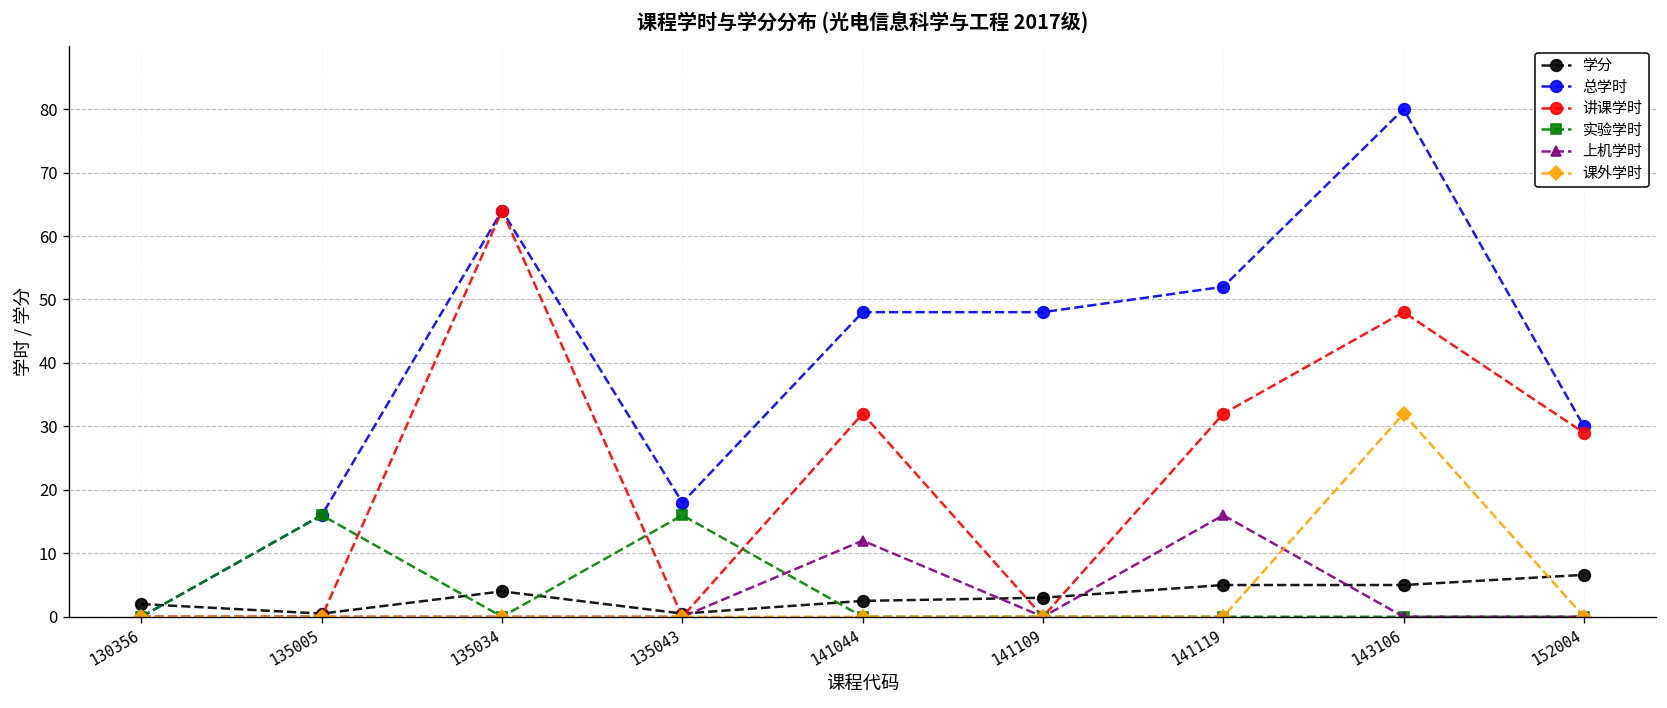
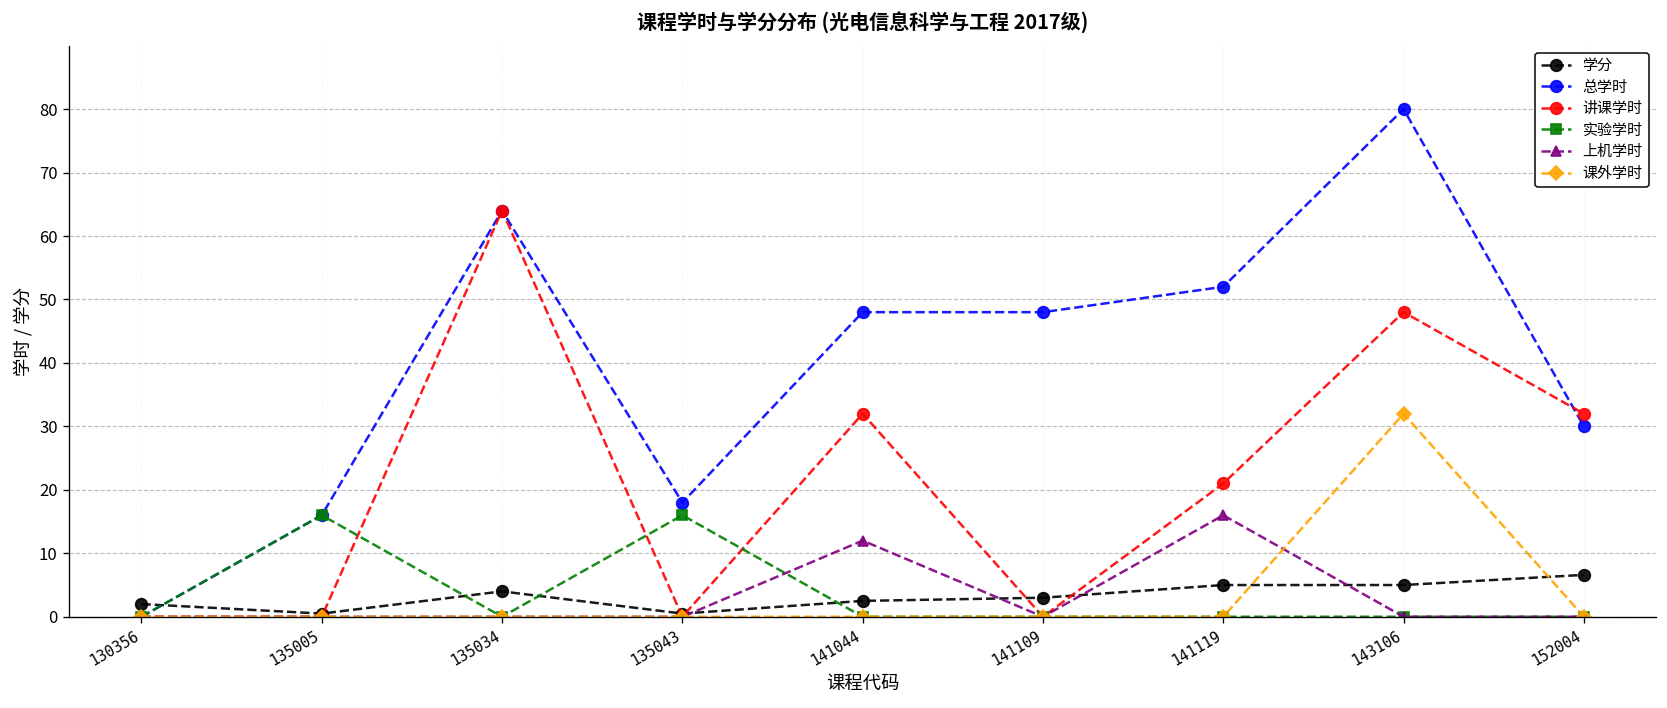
讲课学时, 141119: 32 -> 21
讲课学时, 152004: 29 -> 32
